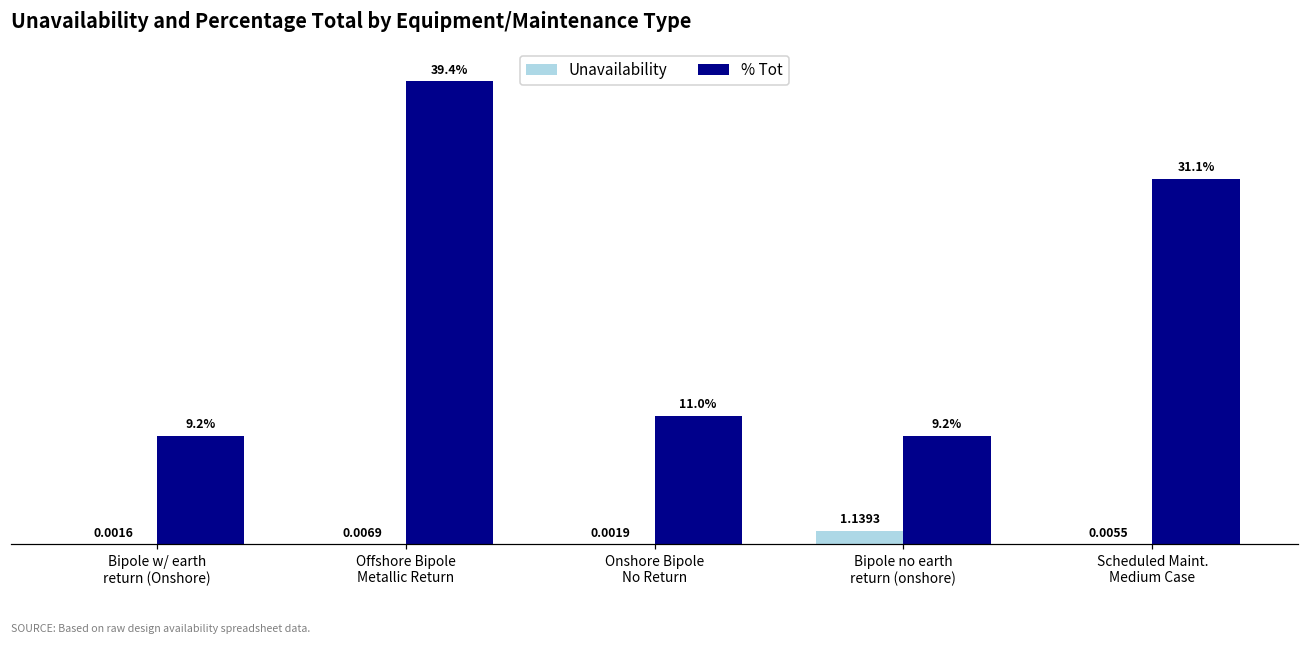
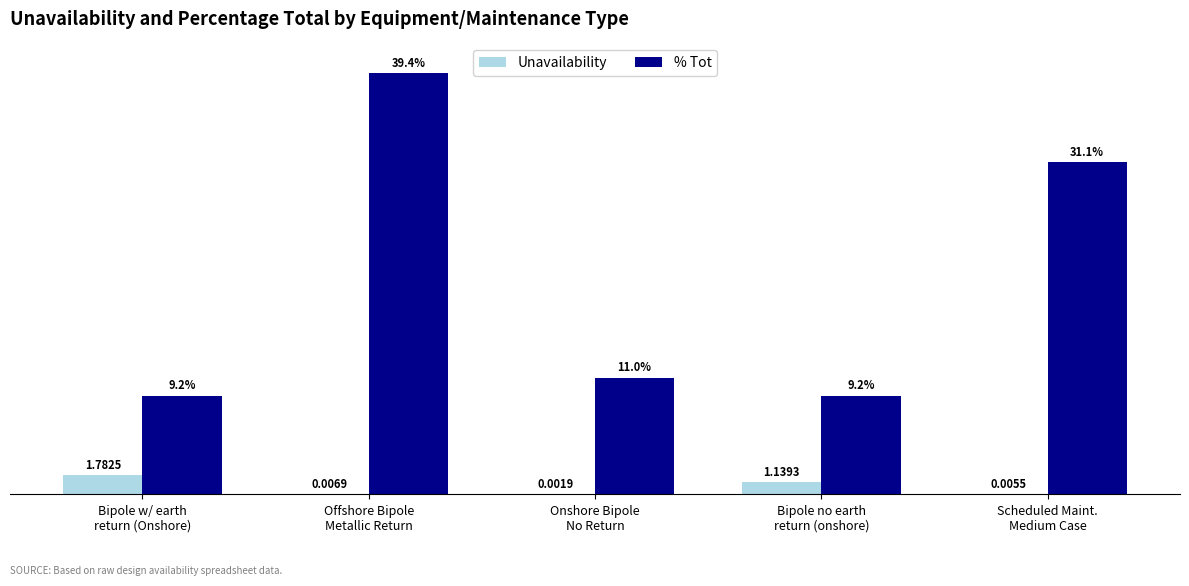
Unavailability, Bipole w/ earth return (Onshore): 0.0016 -> 1.7825
